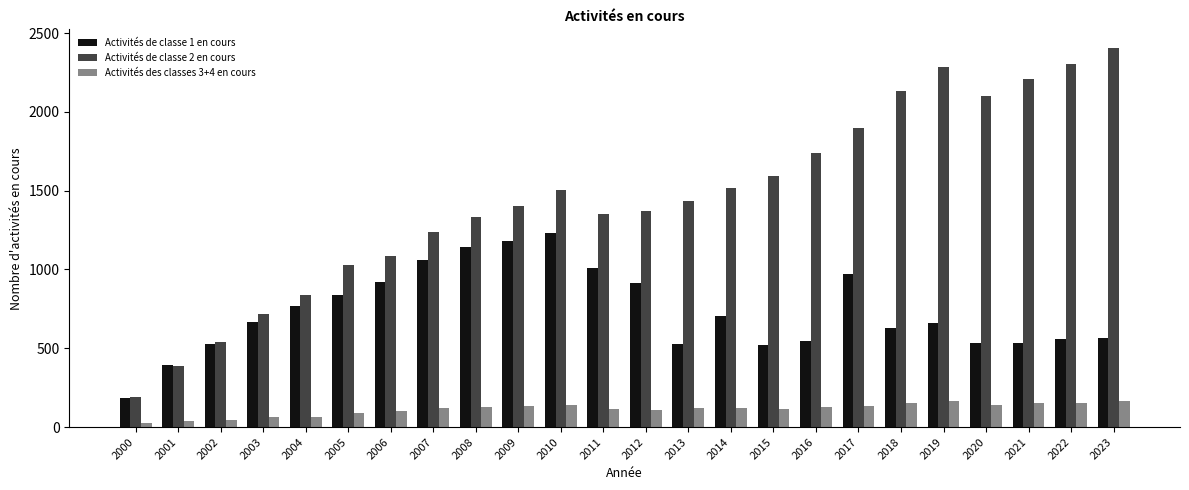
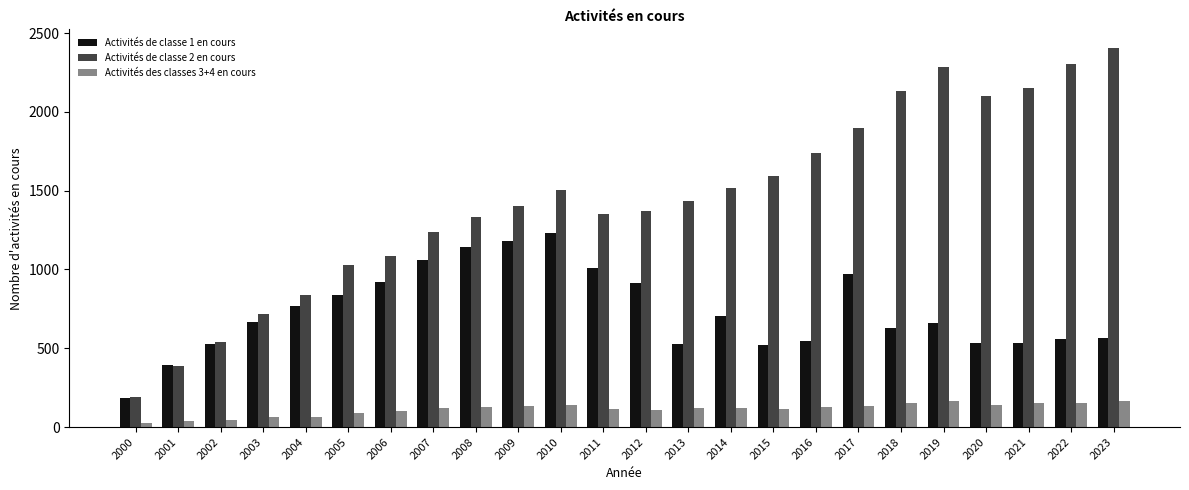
Activités de classe 2 en cours, 2021: 2210 -> 2150
